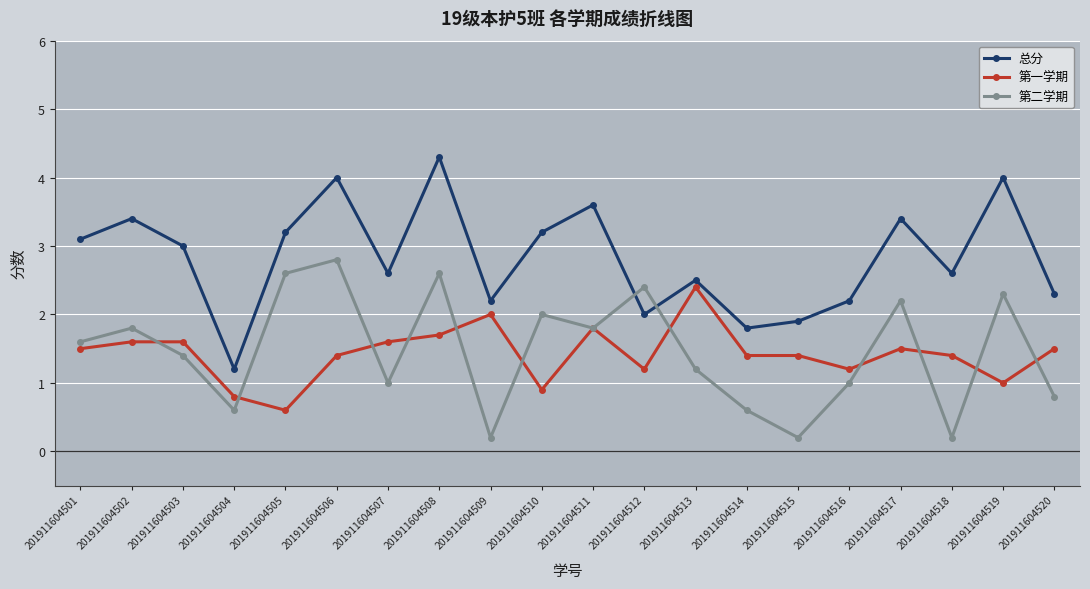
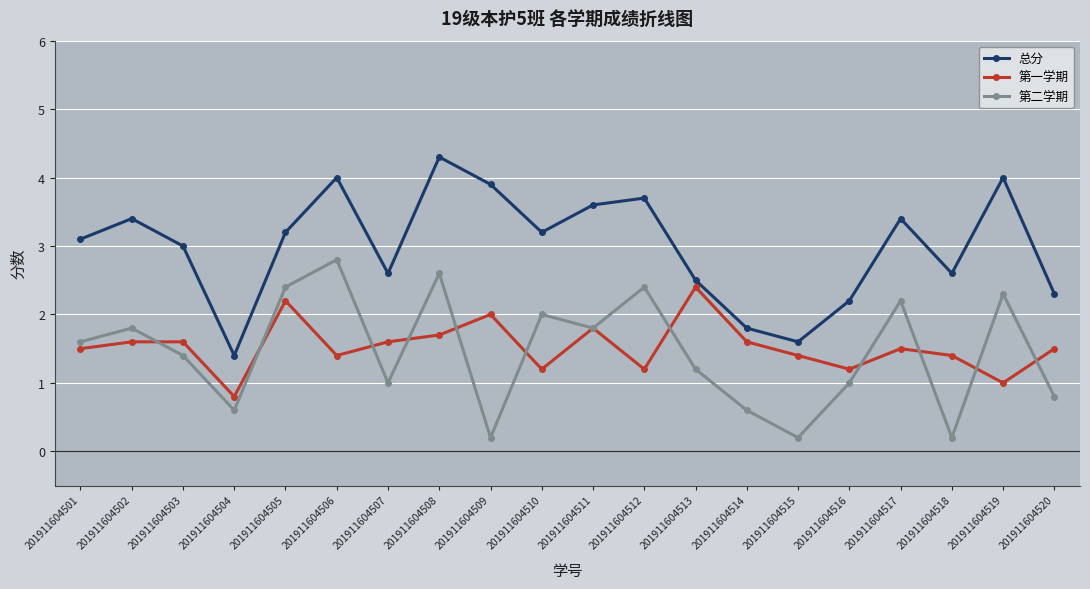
总分, 201911604504: 1.2 -> 1.4
第一学期, 201911604505: 0.6 -> 2.2
第二学期, 201911604505: 2.6 -> 2.4
总分, 201911604509: 2.2 -> 3.9
第一学期, 201911604510: 0.9 -> 1.2
总分, 201911604512: 2.0 -> 3.7
第一学期, 201911604514: 1.4 -> 1.6
总分, 201911604515: 1.9 -> 1.6
